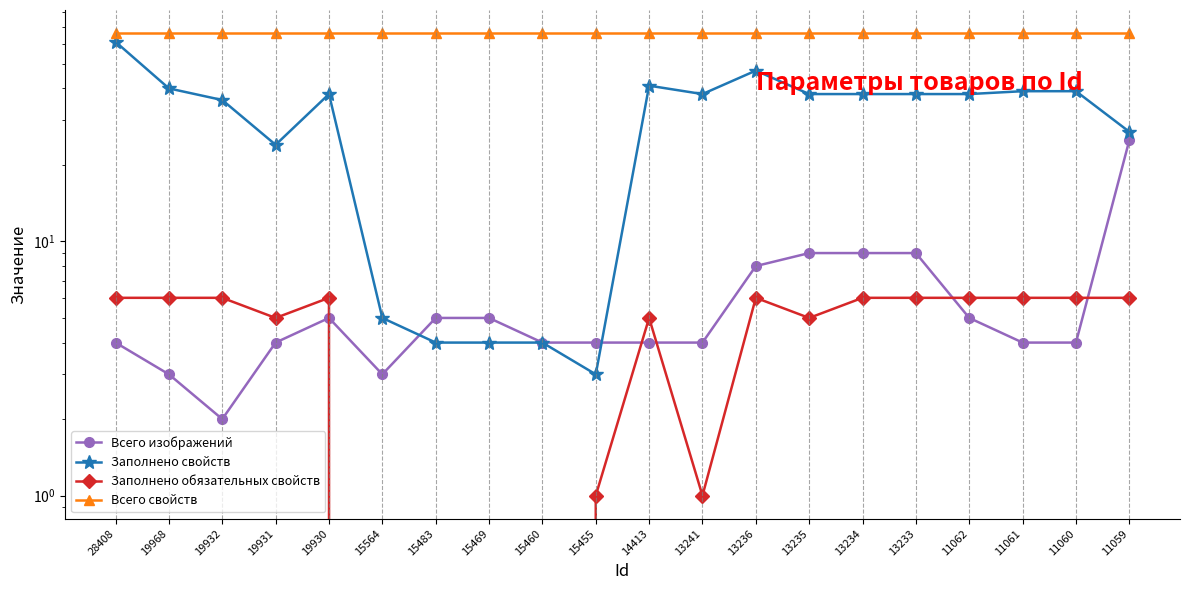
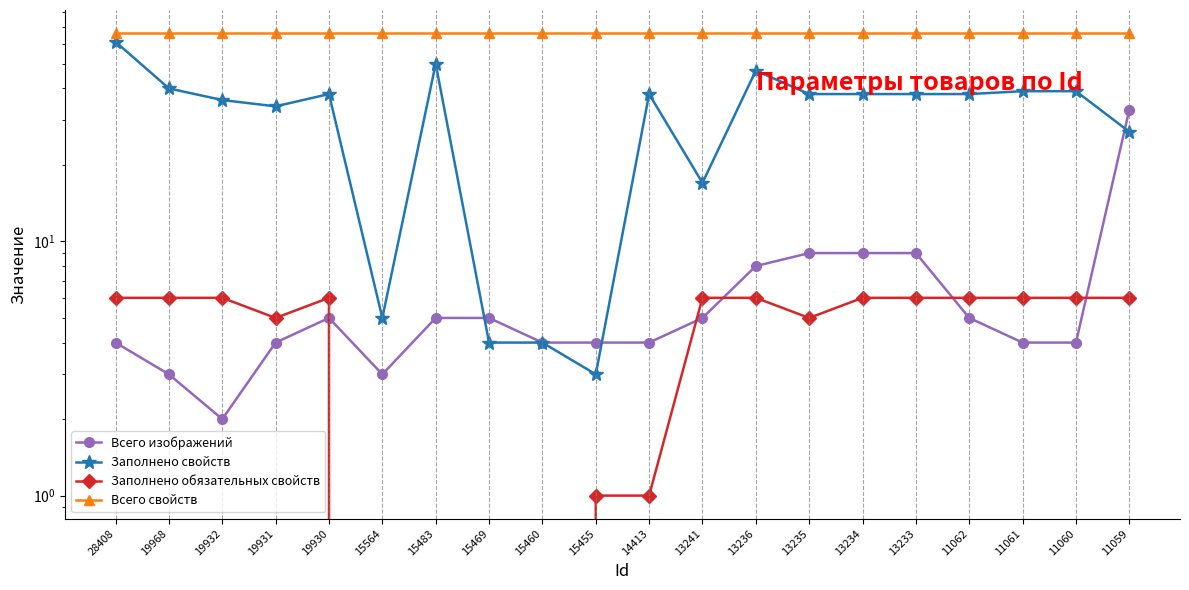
Заполнено свойств, 19931: 24 -> 34
Заполнено свойств, 15483: 4 -> 50
Заполнено свойств, 14413: 41 -> 38
Заполнено обязательных свойств, 14413: 5 -> 1
Всего изображений, 13241: 4 -> 5
Заполнено свойств, 13241: 38 -> 17
Заполнено обязательных свойств, 13241: 1 -> 6
Всего изображений, 11059: 25 -> 33
